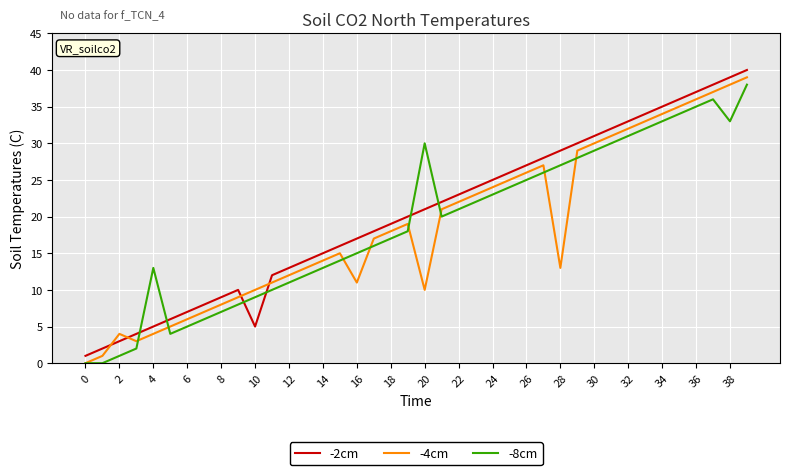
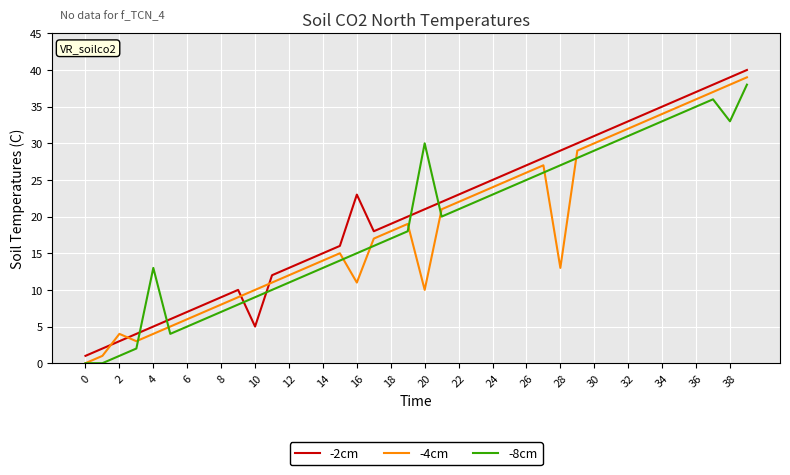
-2cm, 16: 17 -> 23
